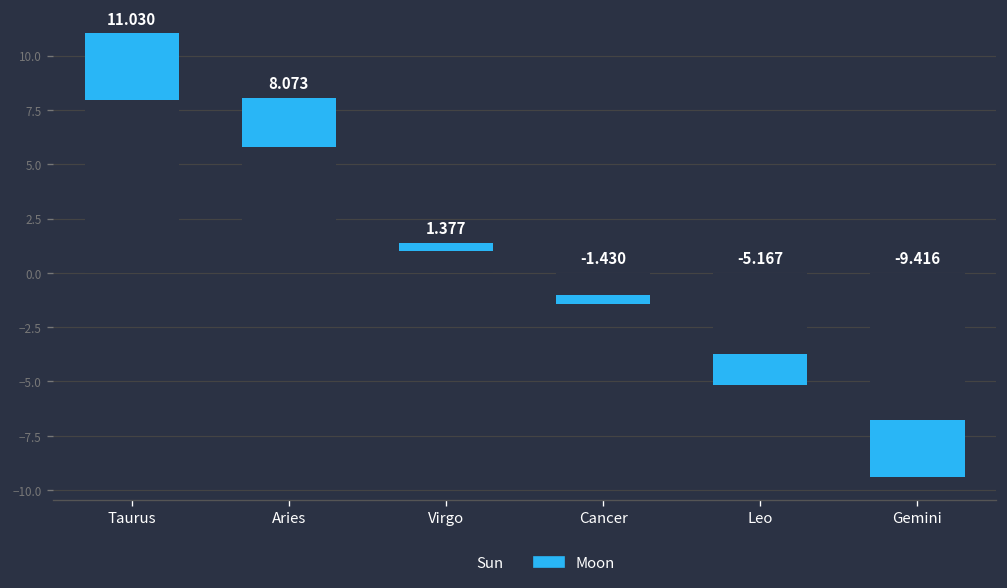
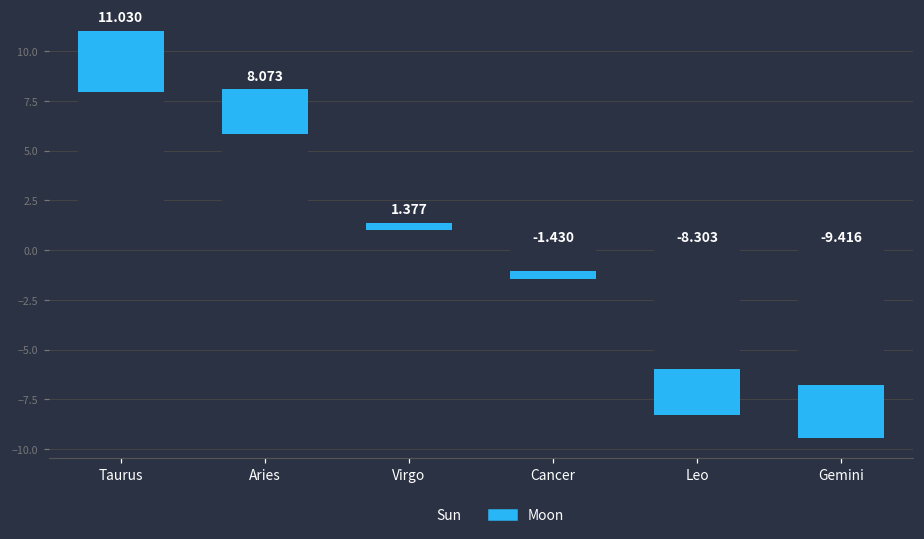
Sun, Leo: -5.167 -> -8.303
